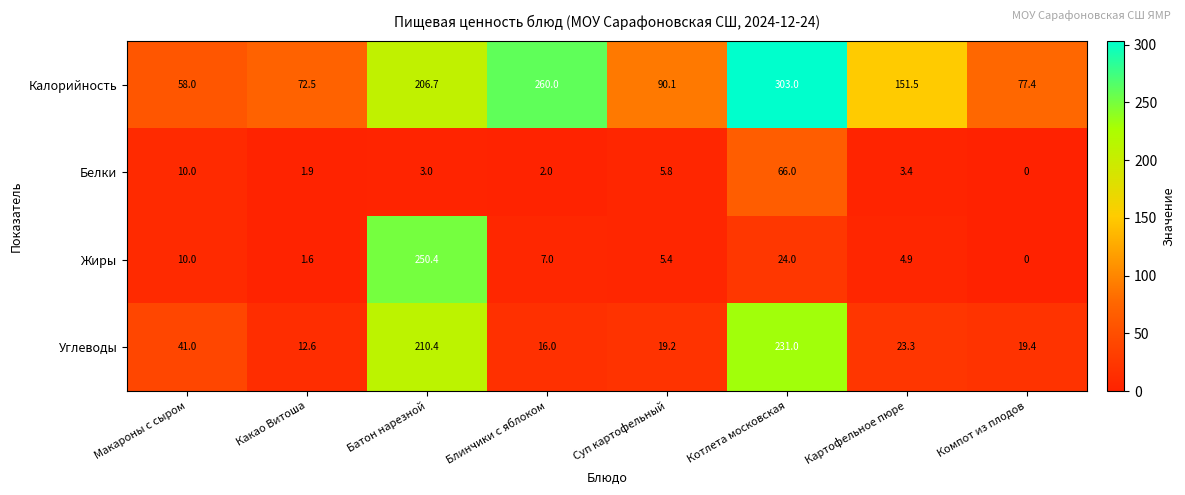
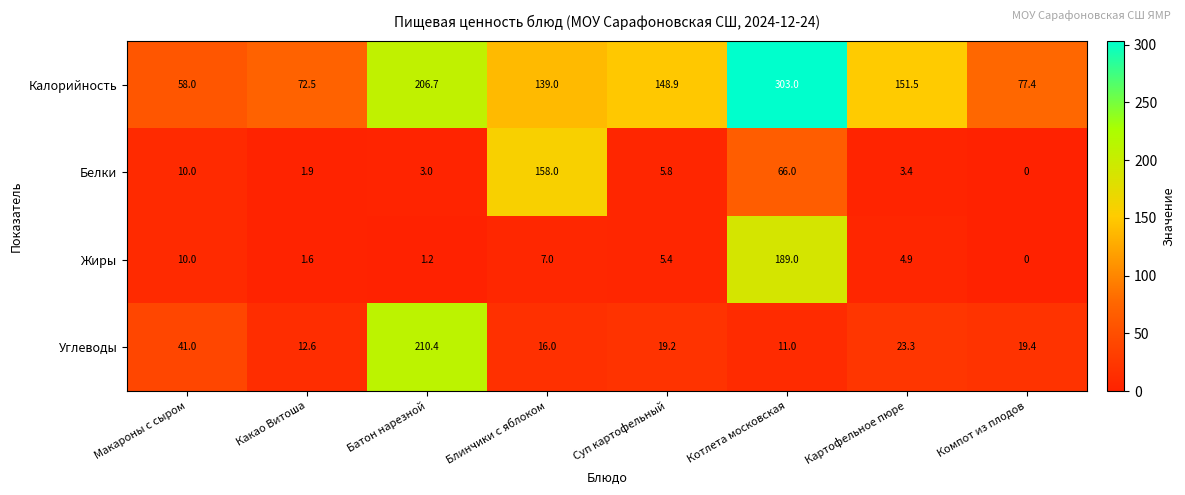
Калорийность, Блинчики с яблоком: 260.0 -> 139.0
Калорийность, Суп картофельный: 90.1 -> 148.9
Белки, Блинчики с яблоком: 2.0 -> 158.0
Жиры, Батон нарезной: 250.4 -> 1.2
Жиры, Котлета московская: 24.0 -> 189.0
Углеводы, Котлета московская: 231.0 -> 11.0
